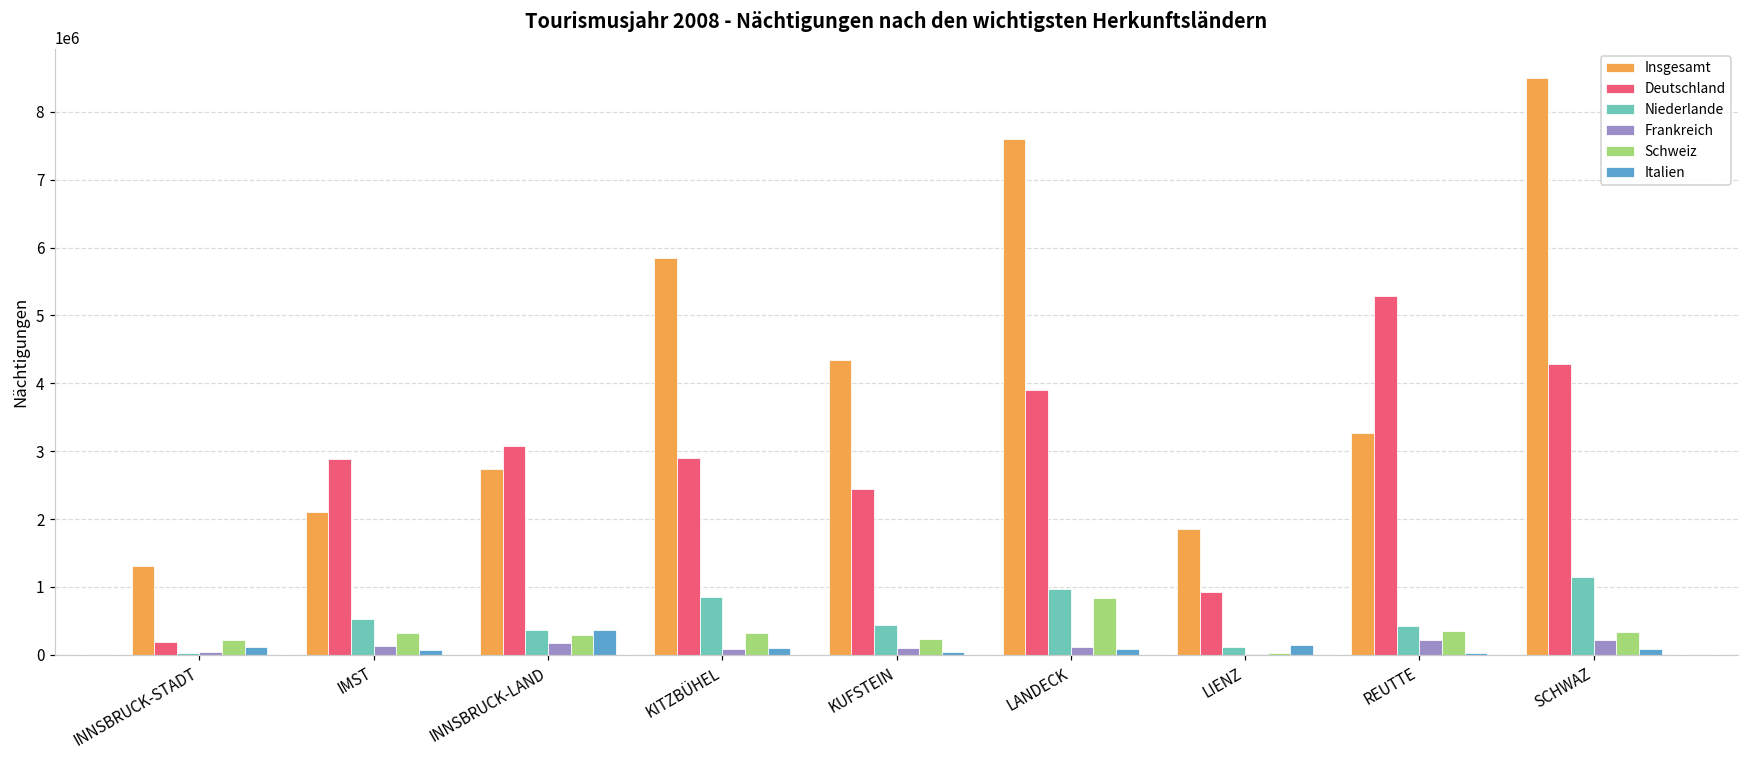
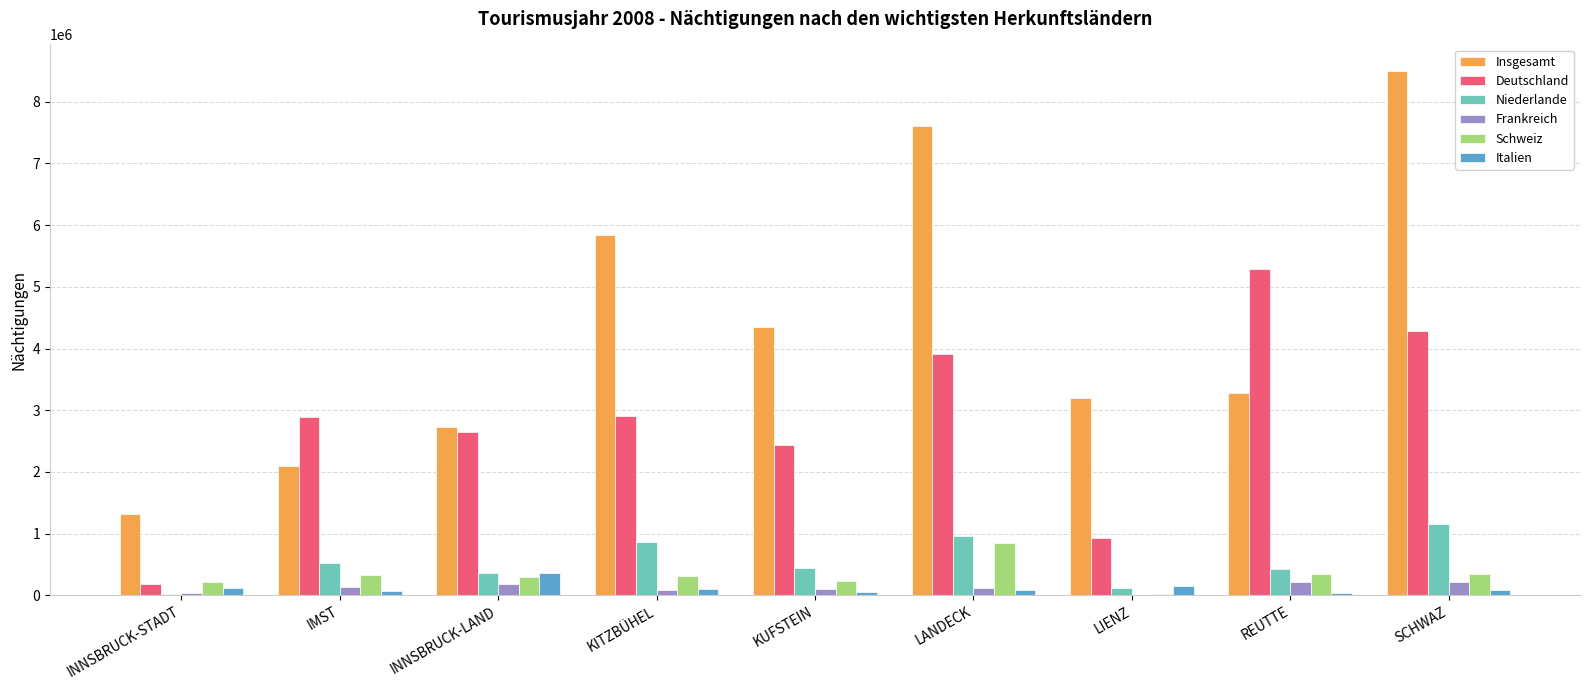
Deutschland, INNSBRUCK-LAND: 3100000 -> 2600000
Insgesamt, LIENZ: 1900000 -> 3200000
